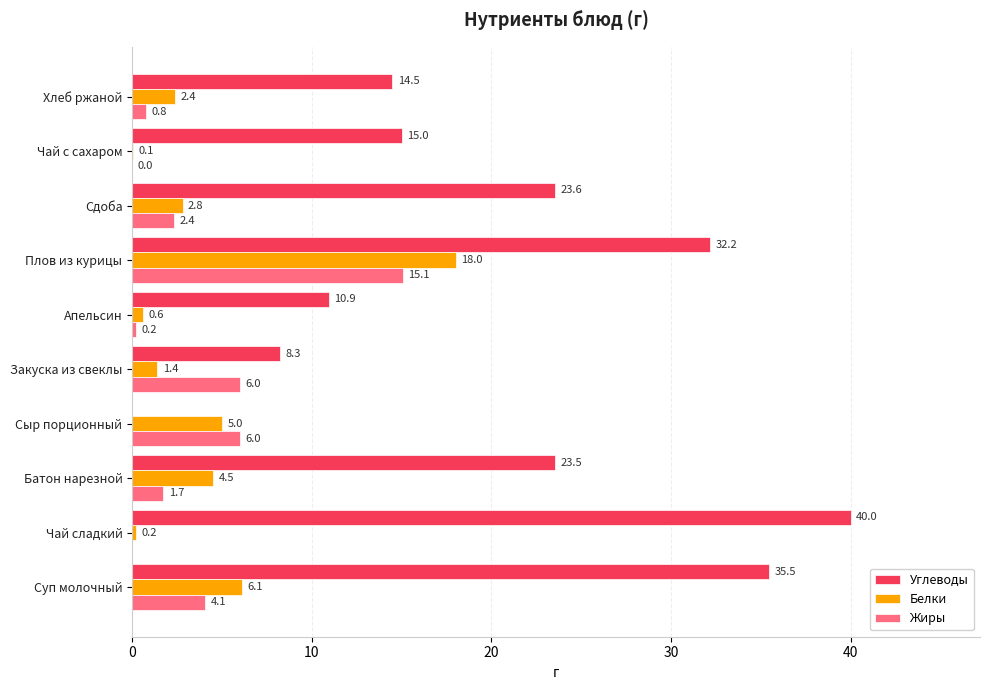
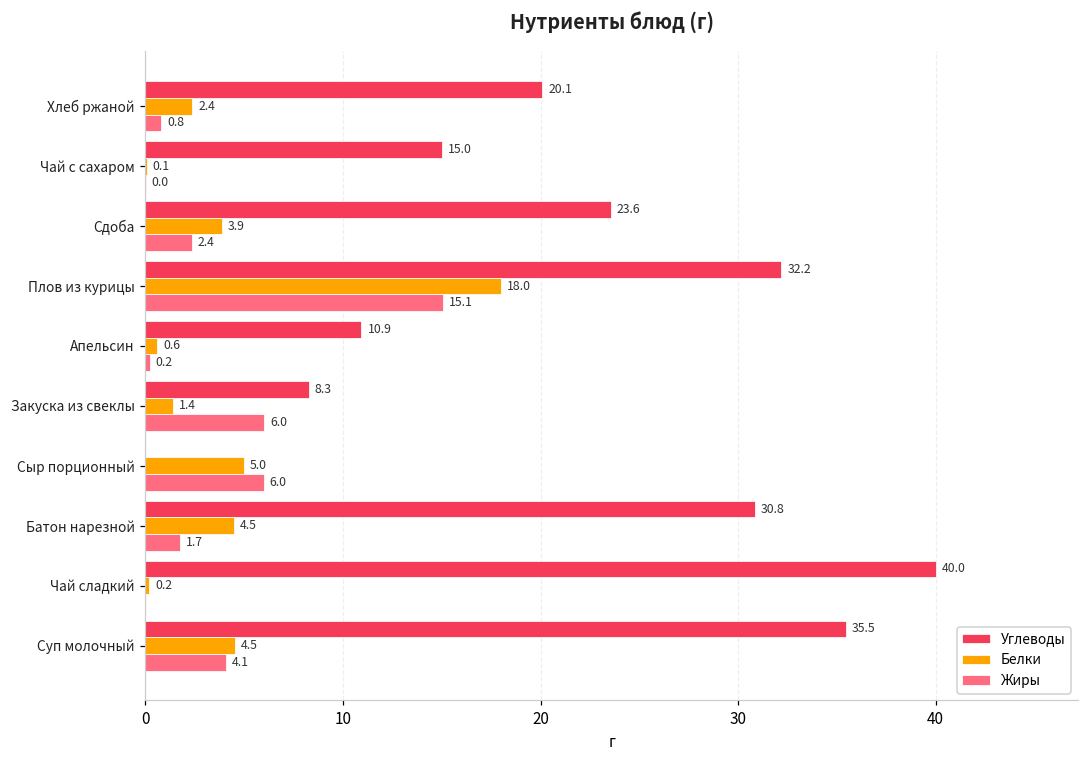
Углеводы, Хлеб ржаной: 14.5 -> 20.1
Белки, Сдоба: 2.8 -> 3.9
Углеводы, Батон нарезной: 23.5 -> 30.8
Белки, Суп молочный: 6.1 -> 4.5
